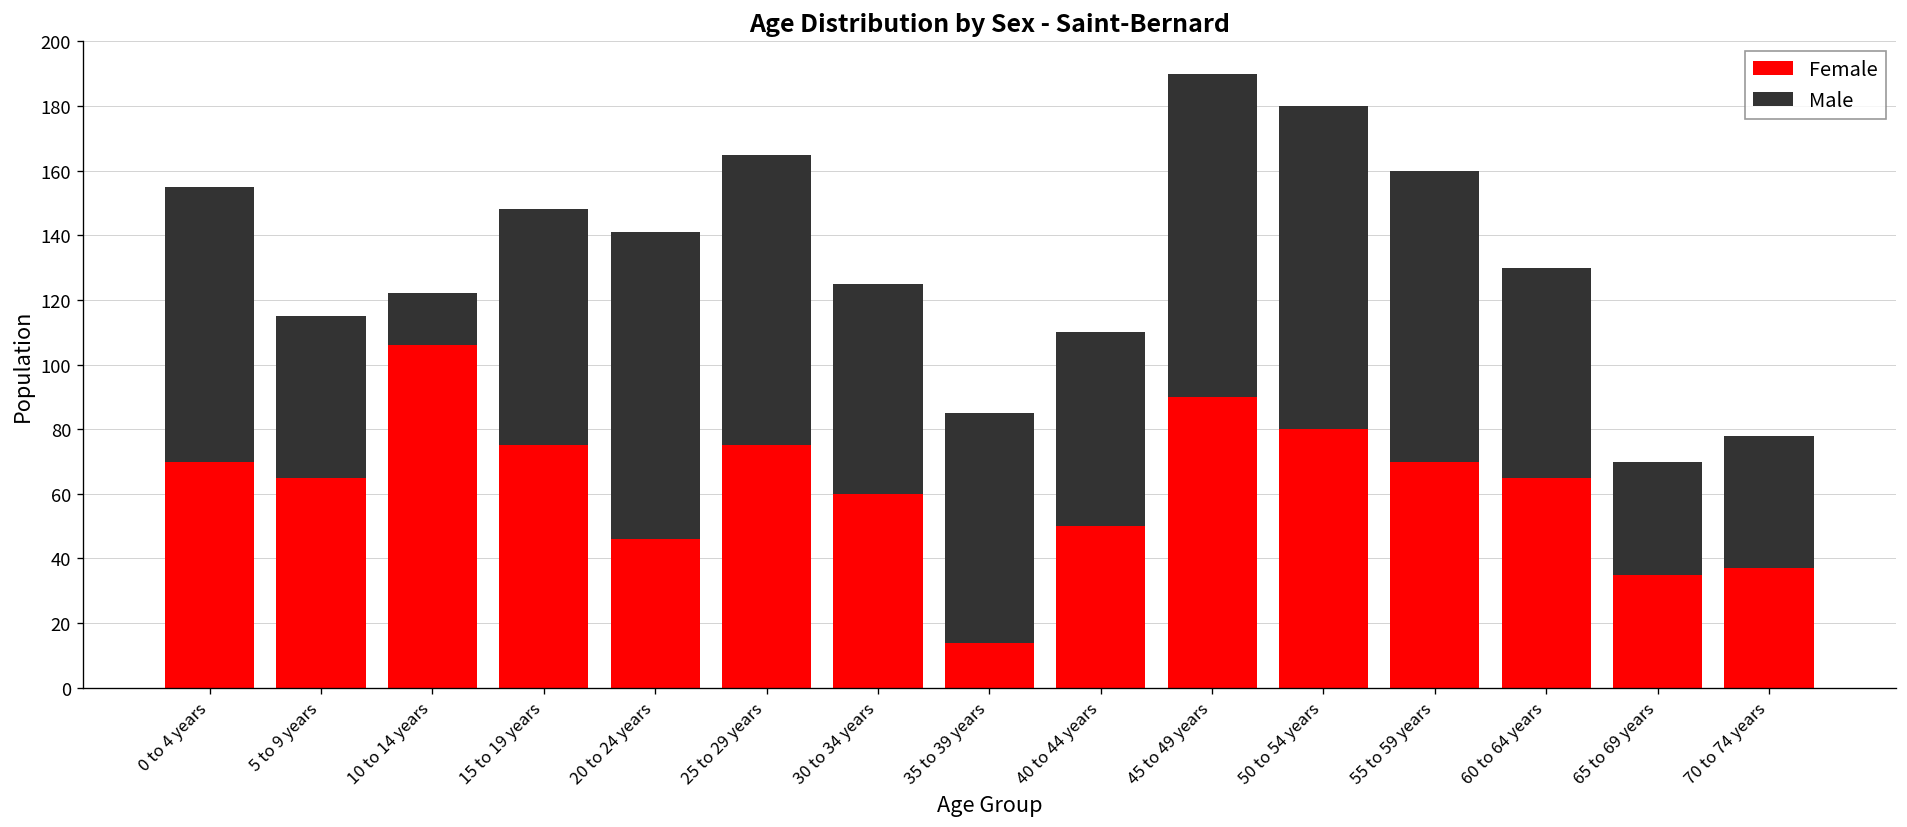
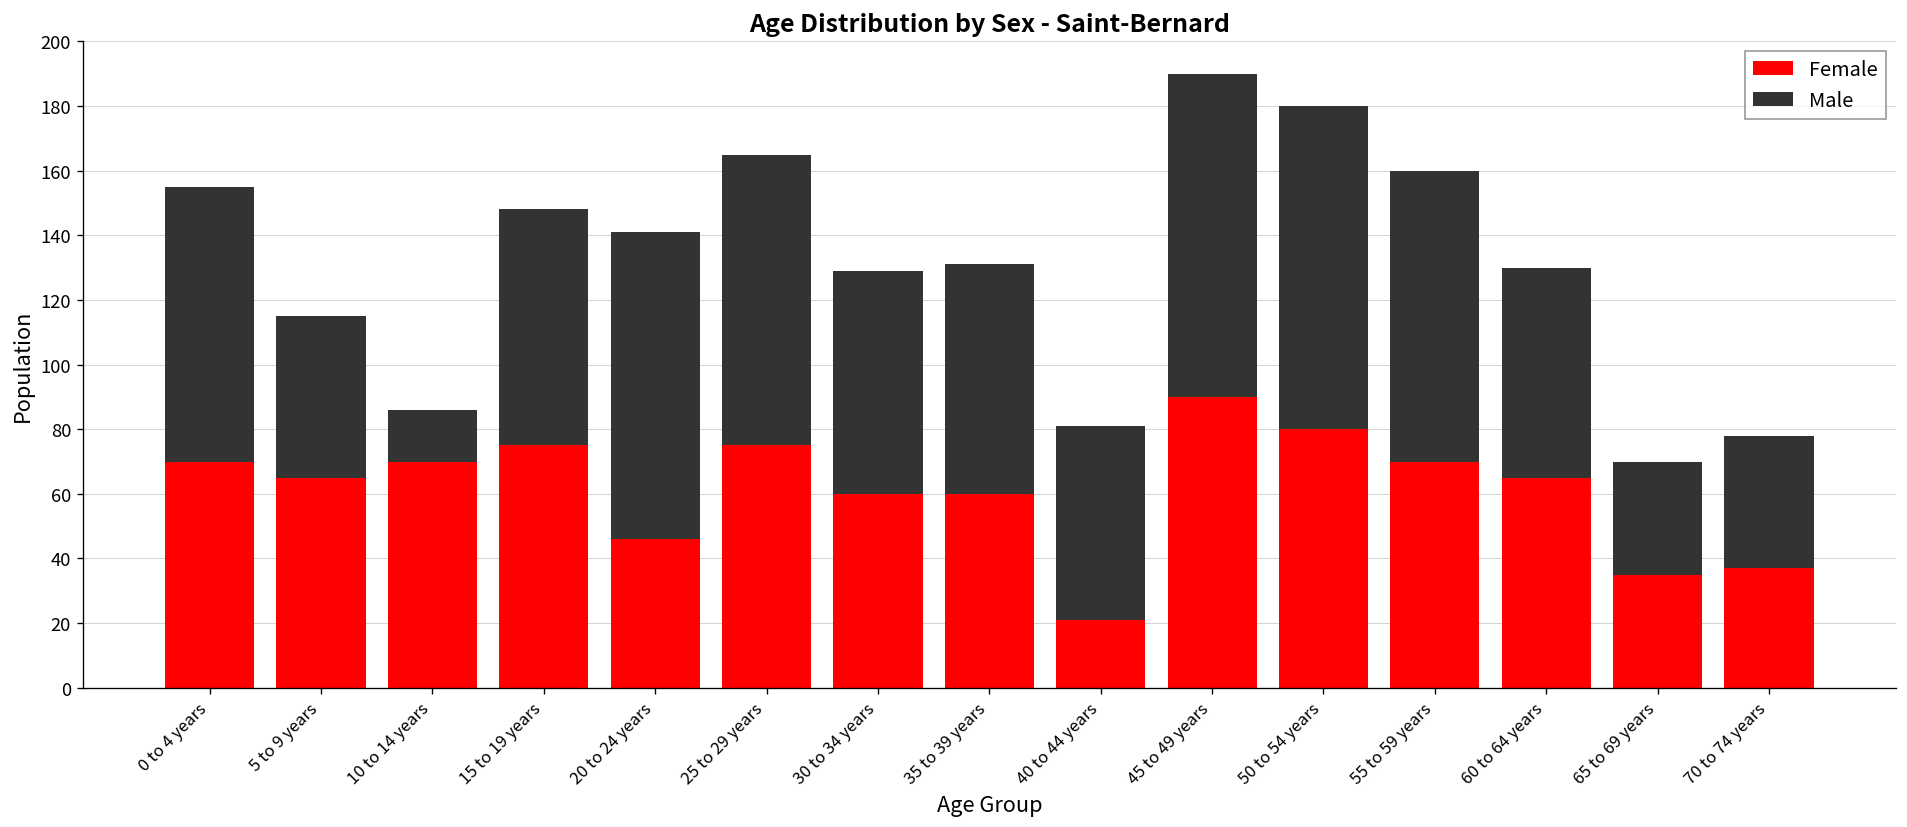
Female, 10 to 14 years: 106 -> 70
Male, 30 to 34 years: 65 -> 69
Female, 35 to 39 years: 14 -> 60
Female, 40 to 44 years: 50 -> 21
